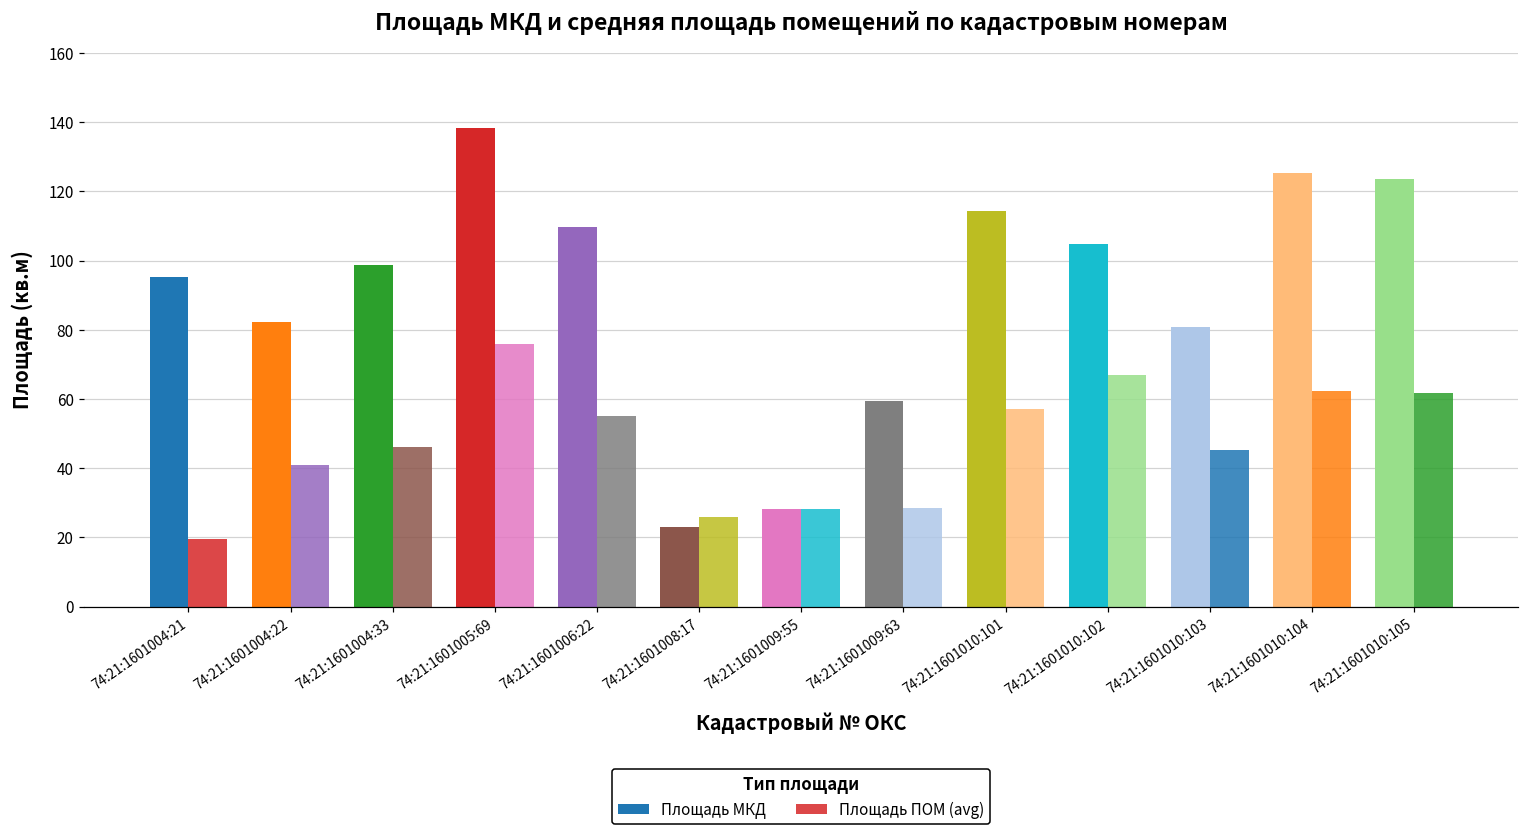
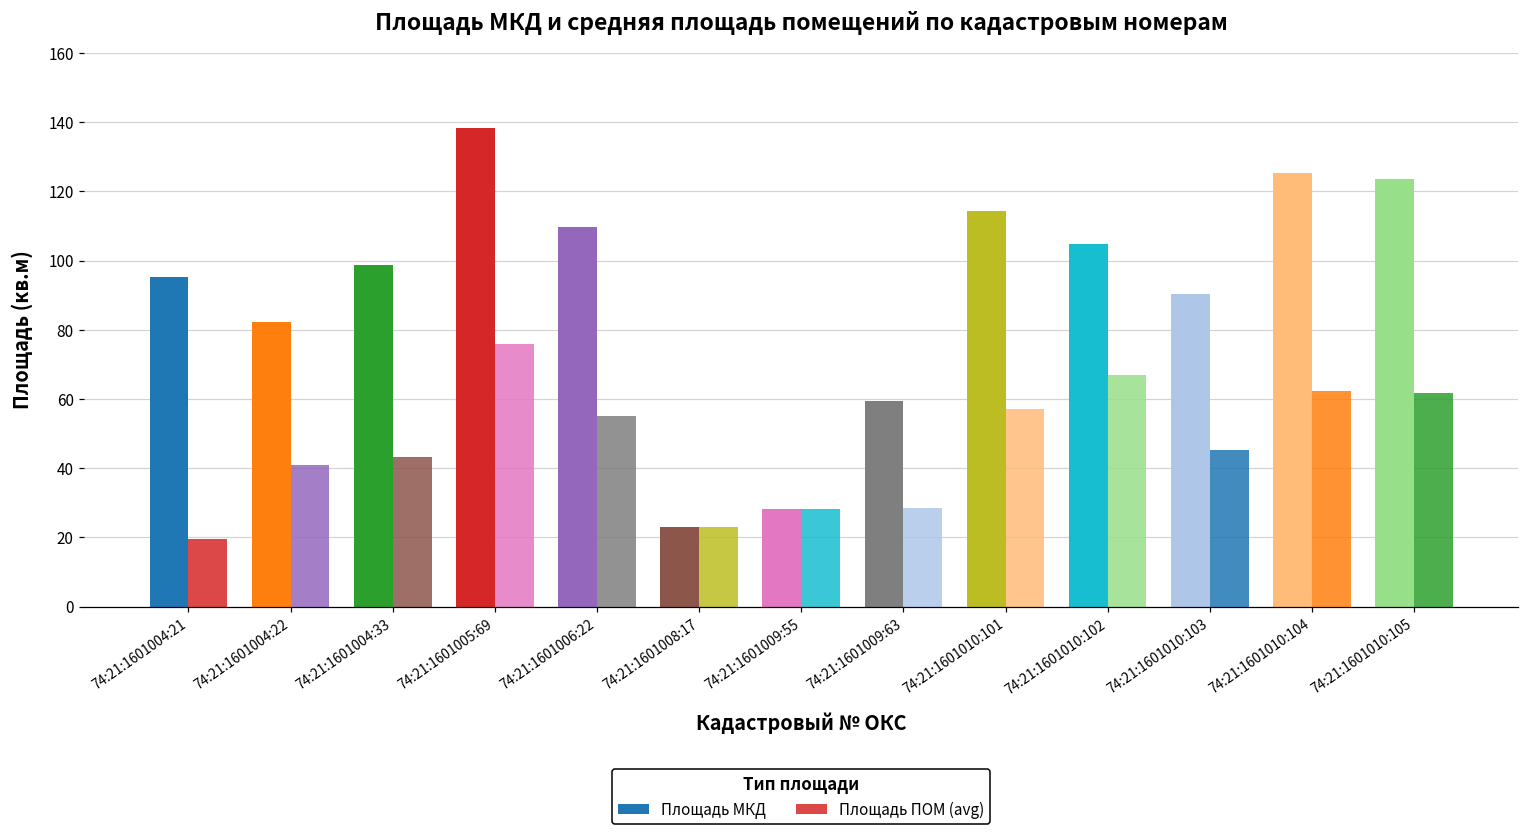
Площадь ПОМ (avg), 74:21:1601004:33: 46 -> 43
Площадь ПОМ (avg), 74:21:1601008:17: 26 -> 23
Площадь МКД, 74:21:1601010:103: 81 -> 90
